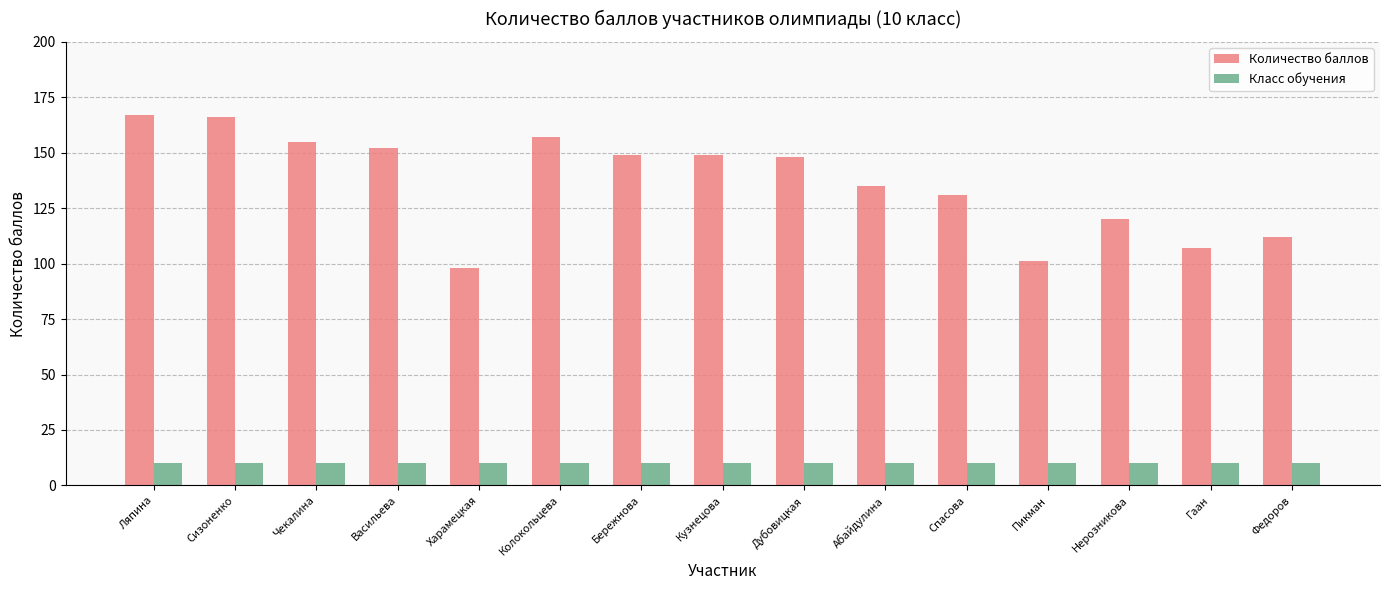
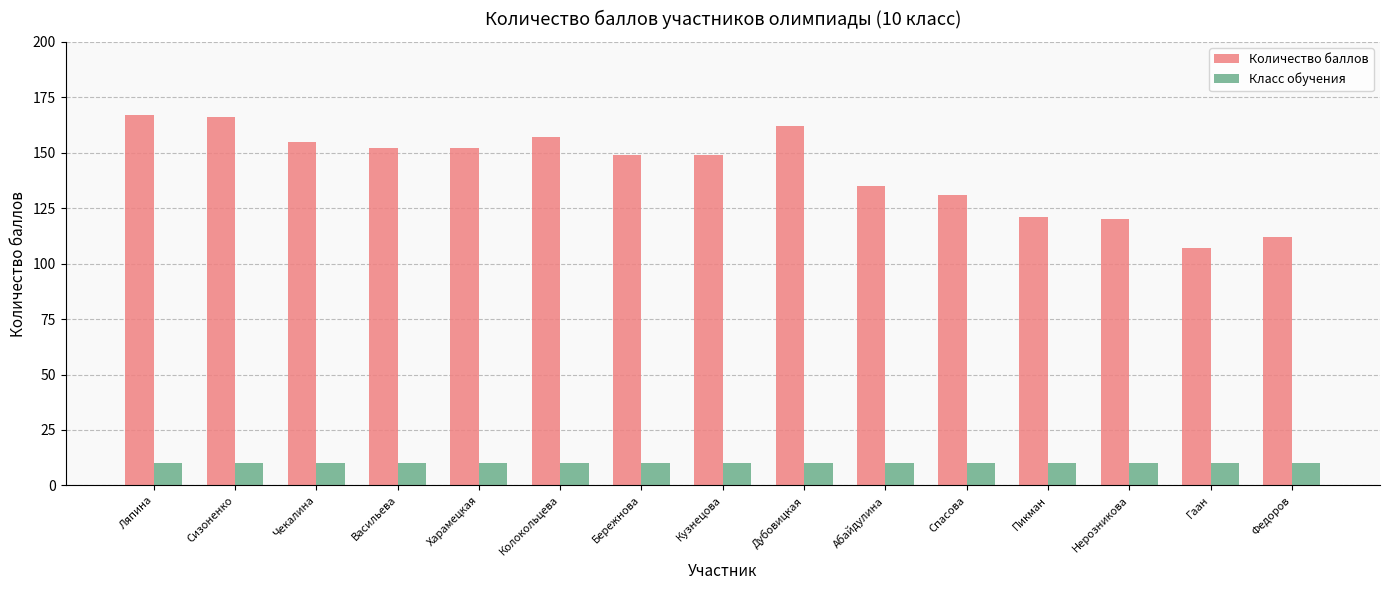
Количество баллов, Харамецкая: 98 -> 152
Количество баллов, Дубовицкая: 148 -> 162
Количество баллов, Пикман: 101 -> 121
